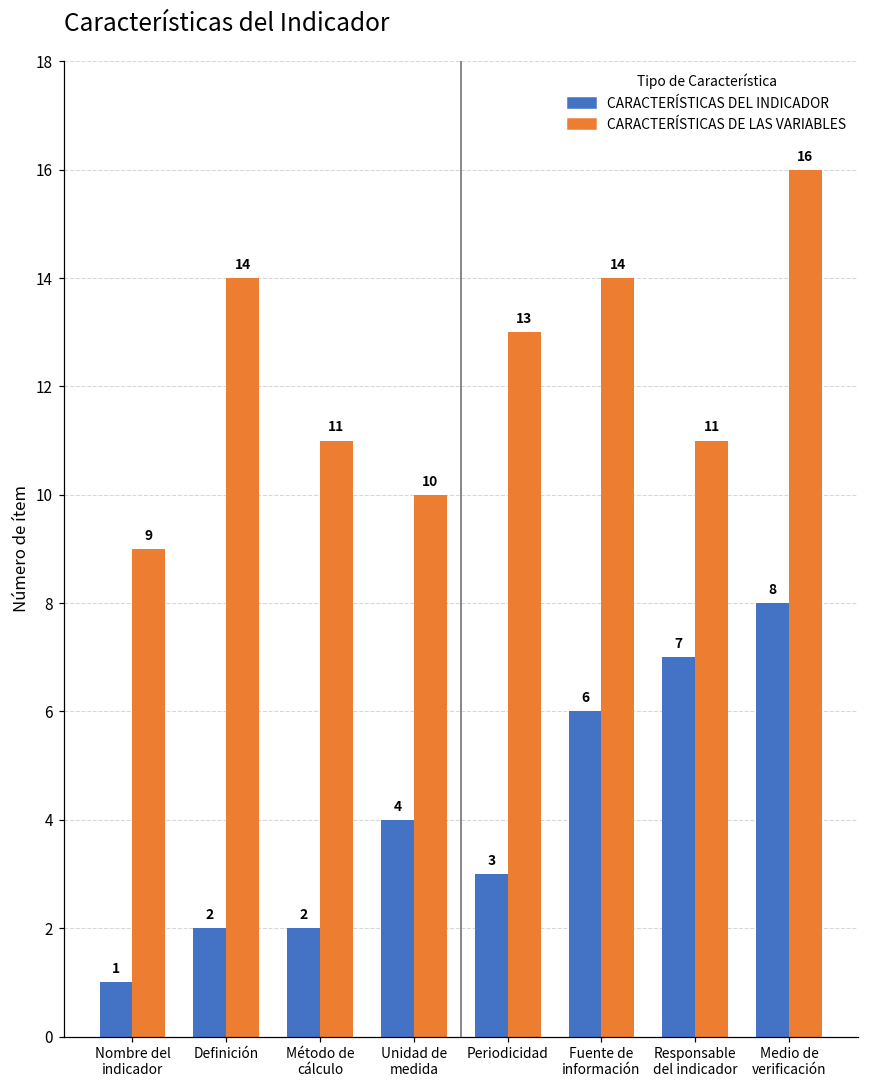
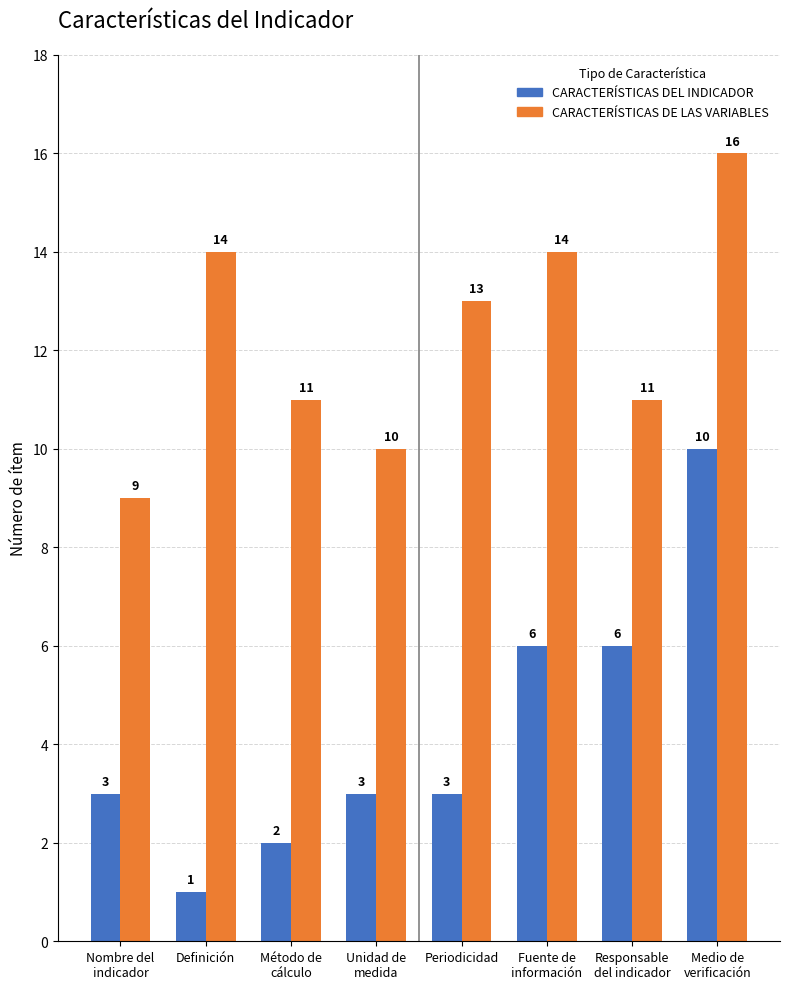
CARACTERÍSTICAS DEL INDICADOR, Nombre del indicador: 1 -> 3
CARACTERÍSTICAS DEL INDICADOR, Definición: 2 -> 1
CARACTERÍSTICAS DEL INDICADOR, Unidad de medida: 4 -> 3
CARACTERÍSTICAS DEL INDICADOR, Responsable del indicador: 7 -> 6
CARACTERÍSTICAS DEL INDICADOR, Medio de verificación: 8 -> 10
